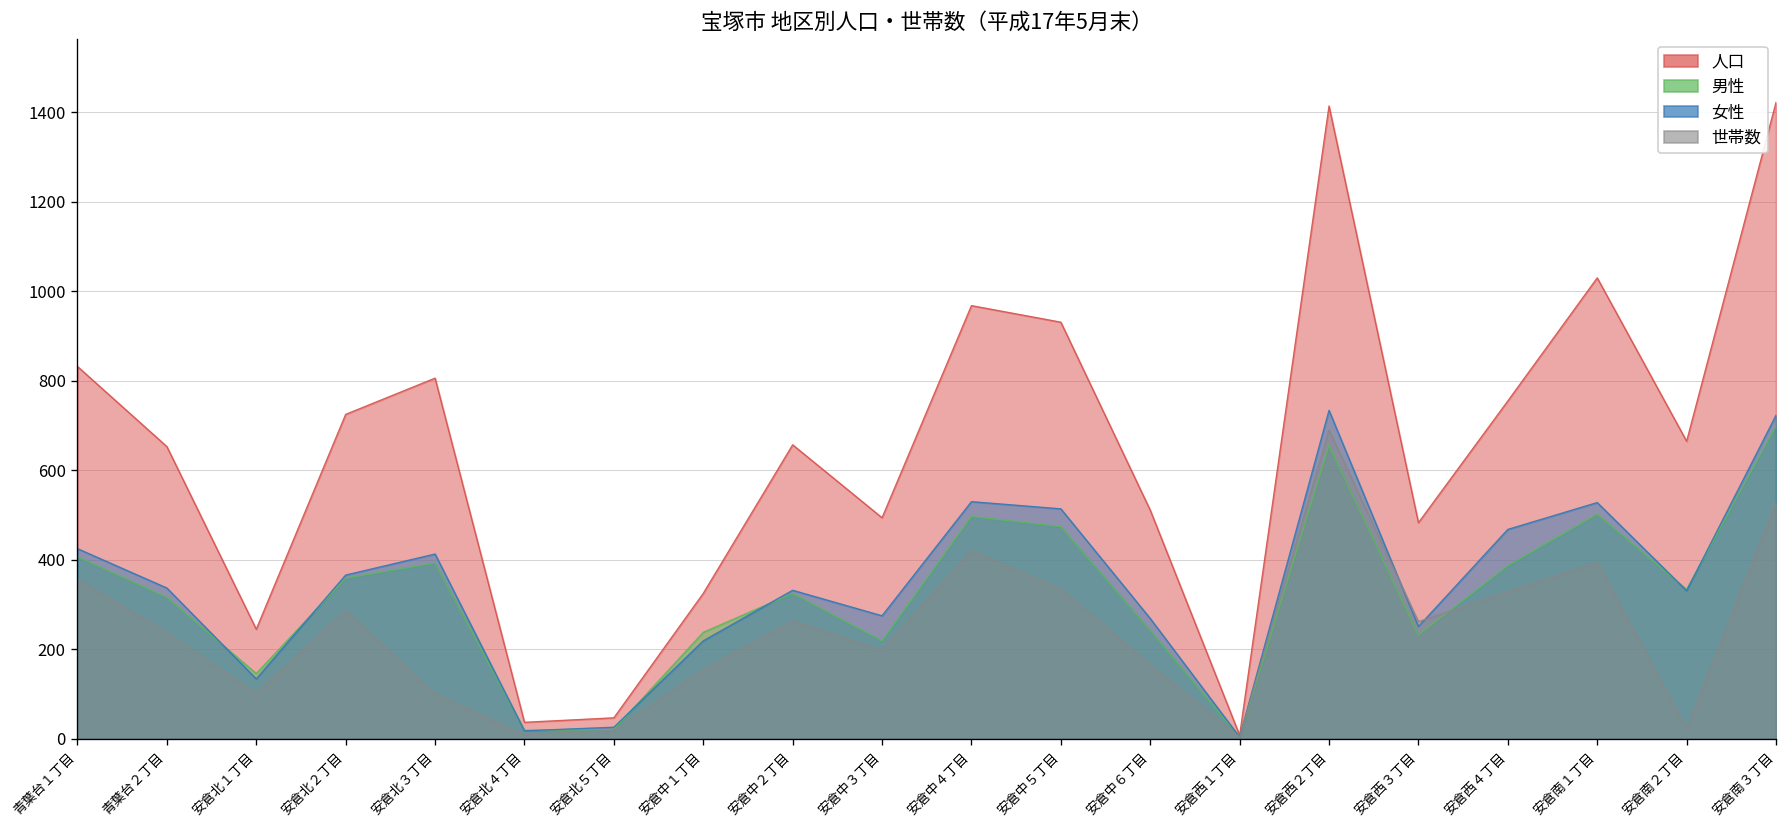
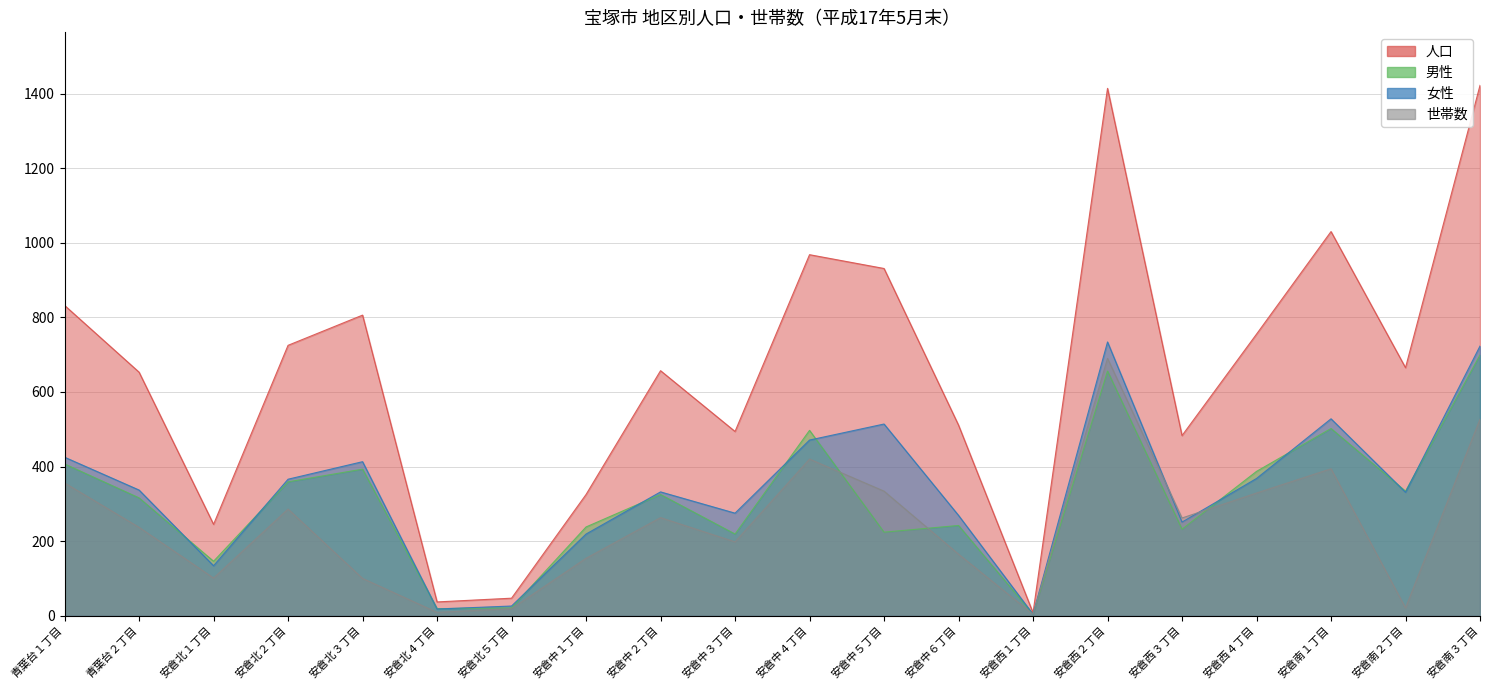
女性, 安倉中４丁目: 530 -> 470
男性, 安倉中５丁目: 470 -> 220
女性, 安倉西４丁目: 470 -> 370
